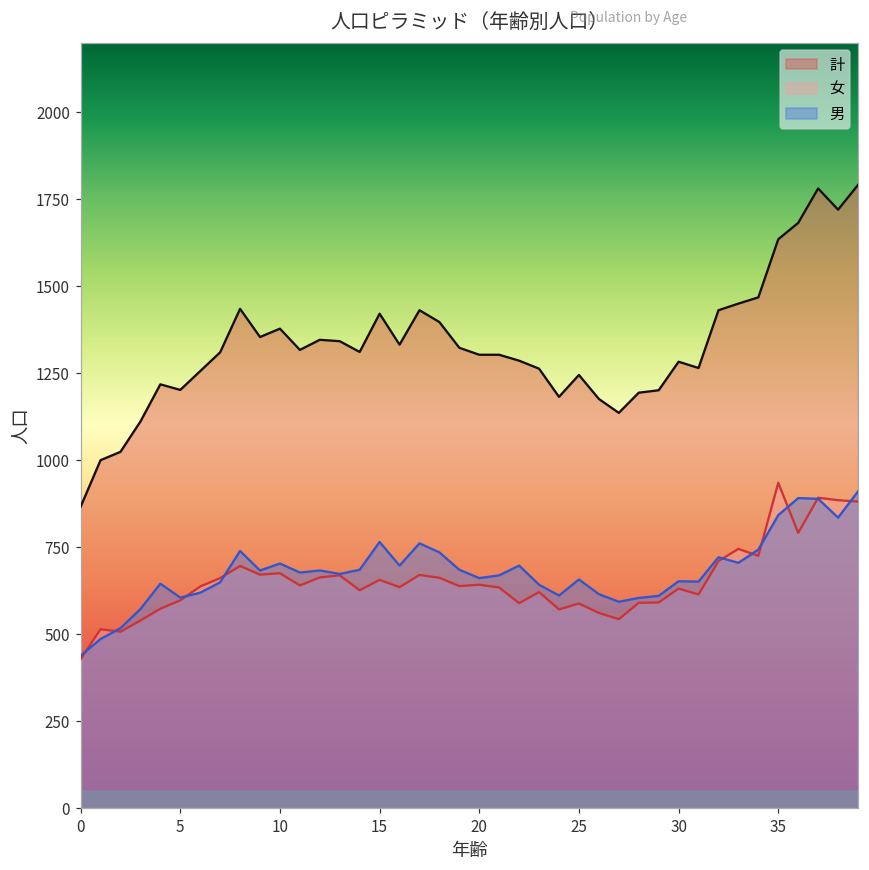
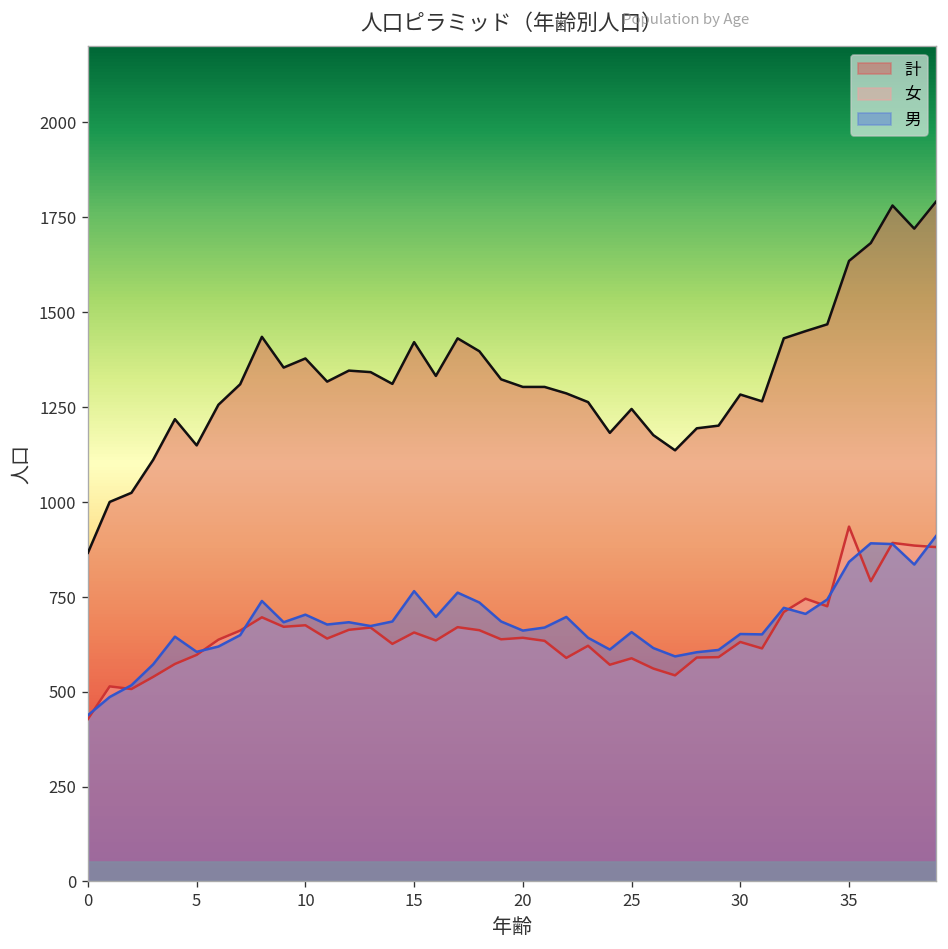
計, 5: 1200 -> 1150
